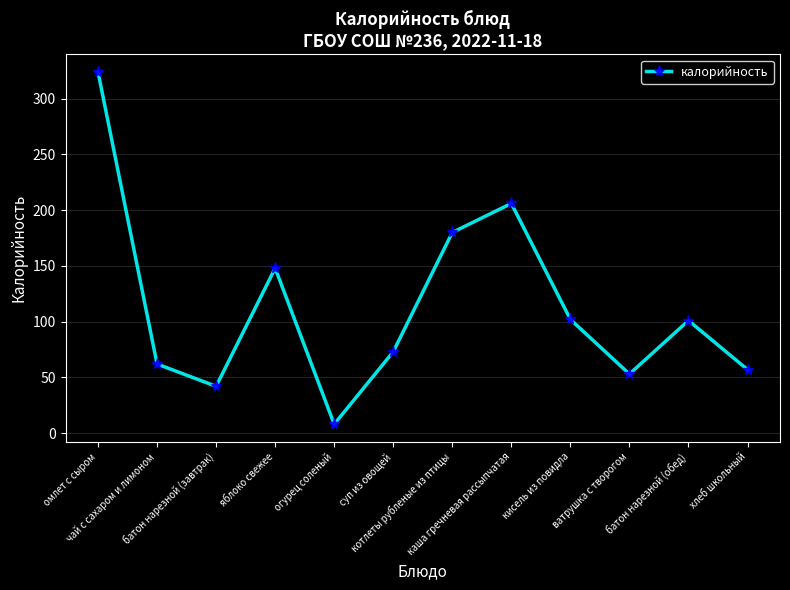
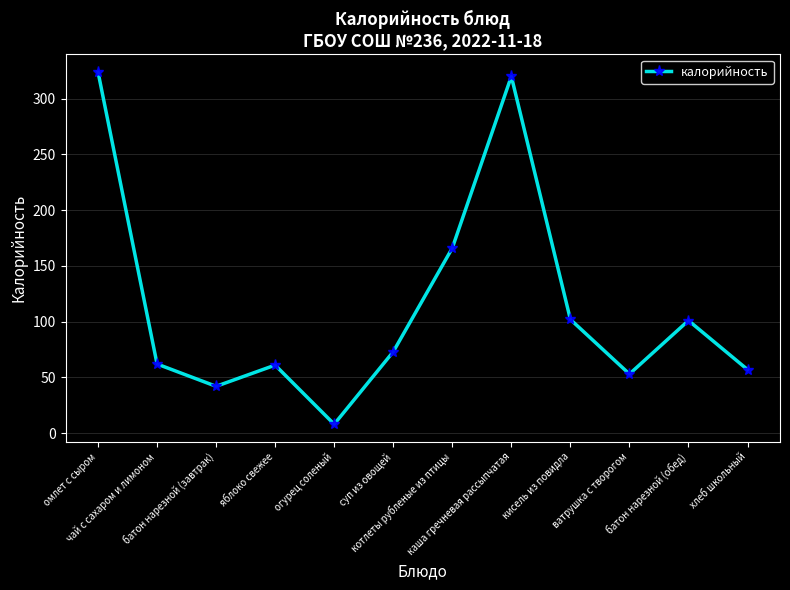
яблоко свежее: 148 -> 61
котлеты рубленые из птицы: 180 -> 166
каша гречневая рассыпчатая: 206 -> 320
